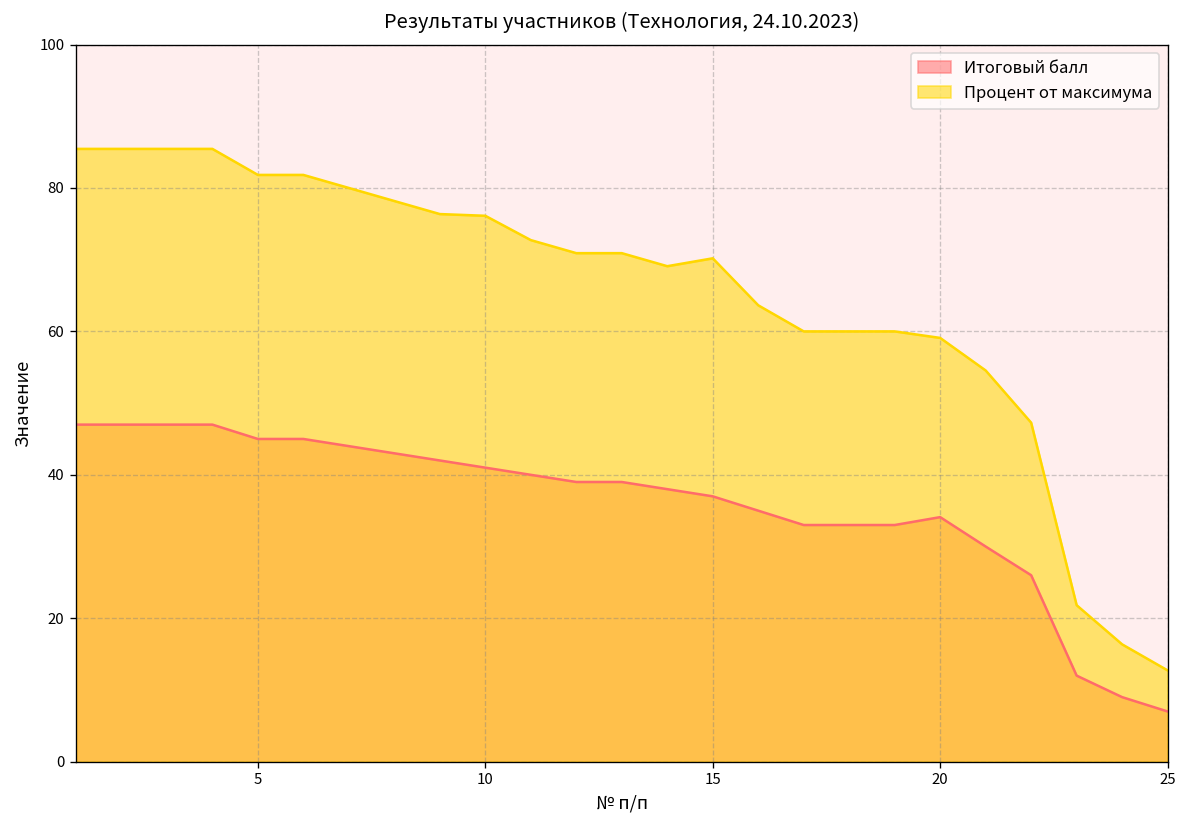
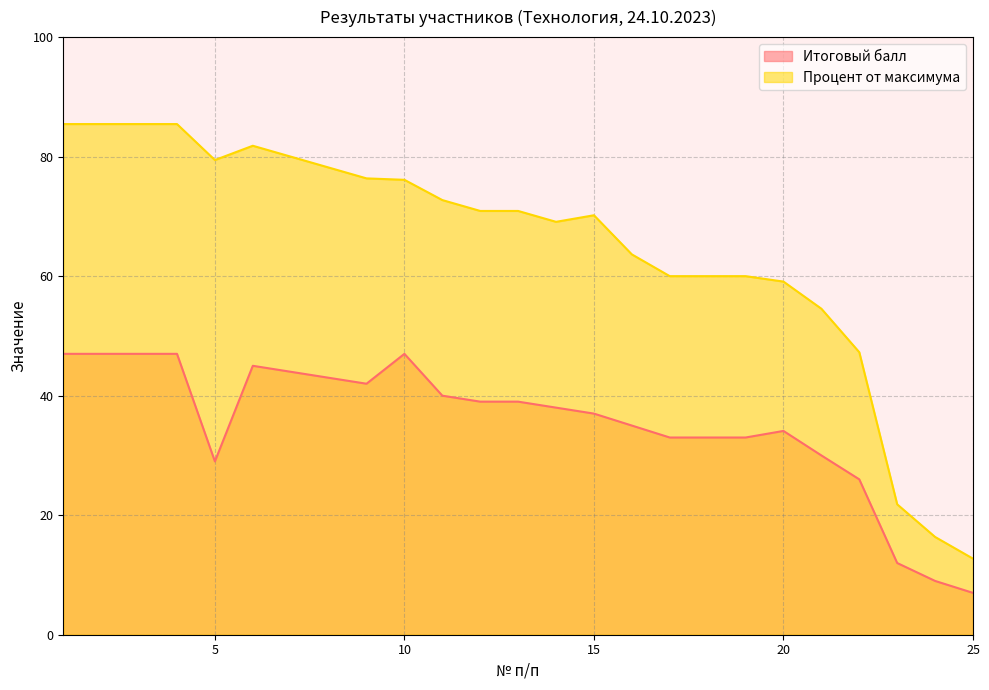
Итоговый балл, 5: 45 -> 29
Процент от максимума, 5: 82 -> 79
Итоговый балл, 10: 41 -> 47
